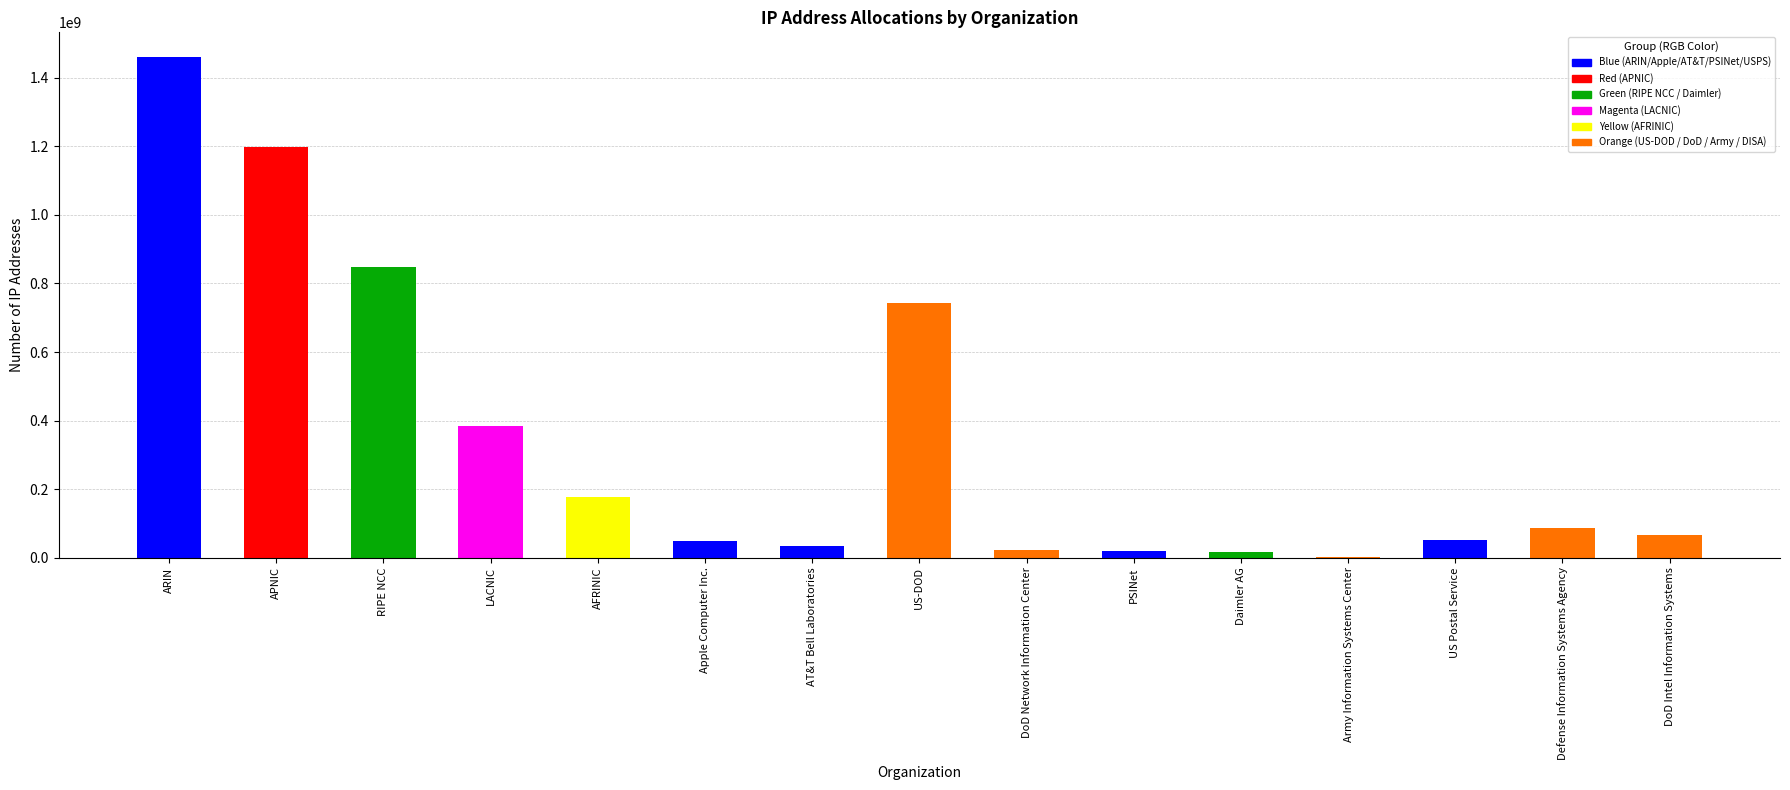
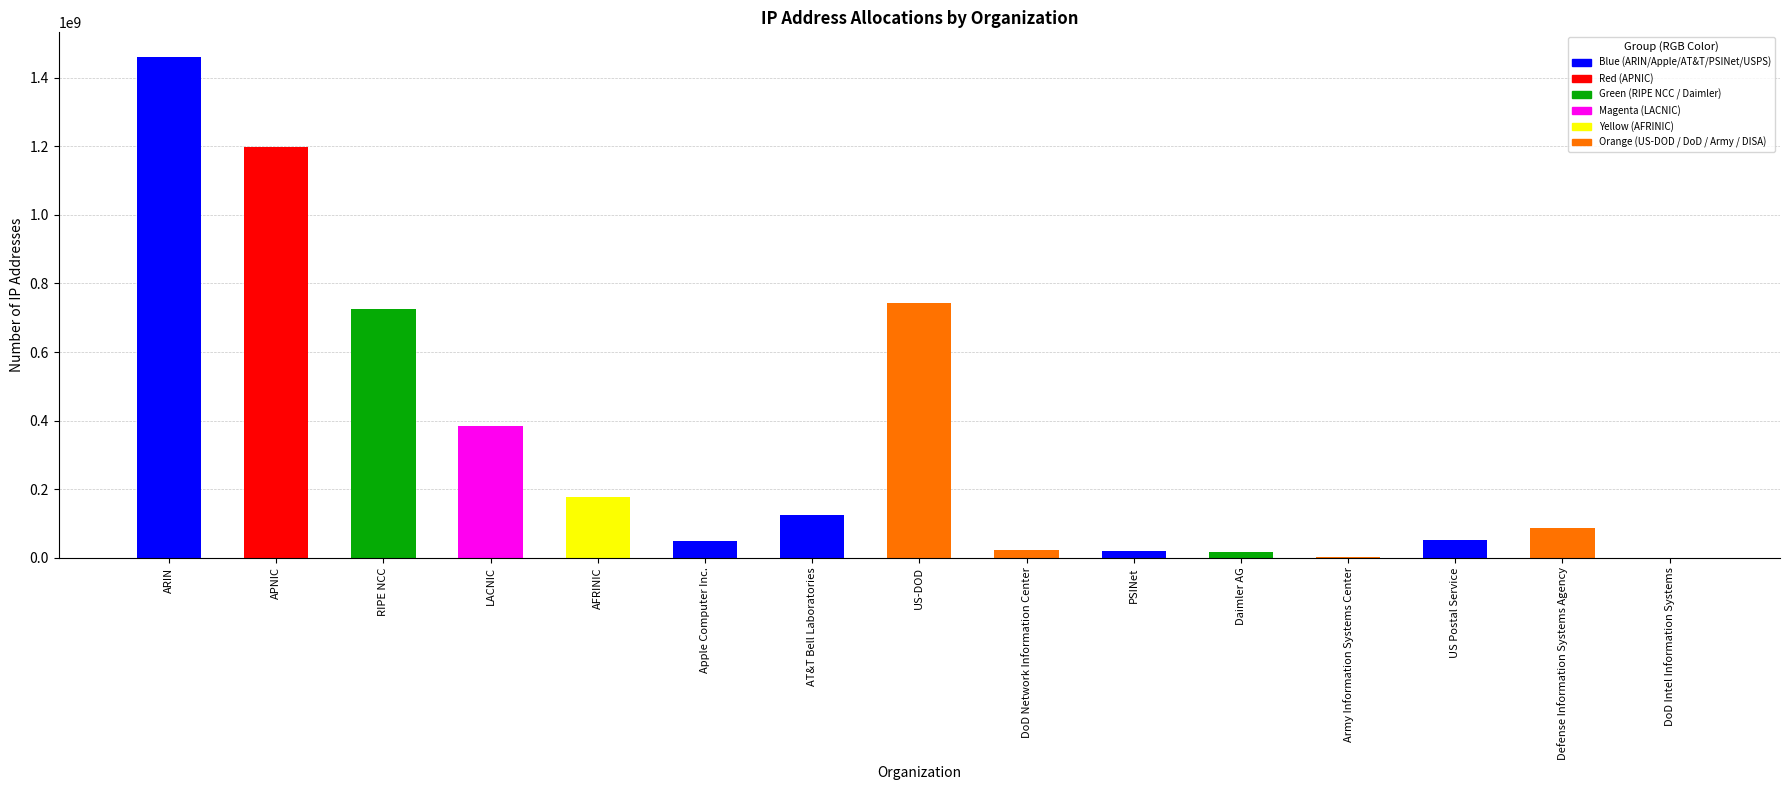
RIPE NCC: 850000000 -> 730000000
AT&T Bell Laboratories: 30000000 -> 120000000
DoD Intel Information Systems: 70000000 -> 0
